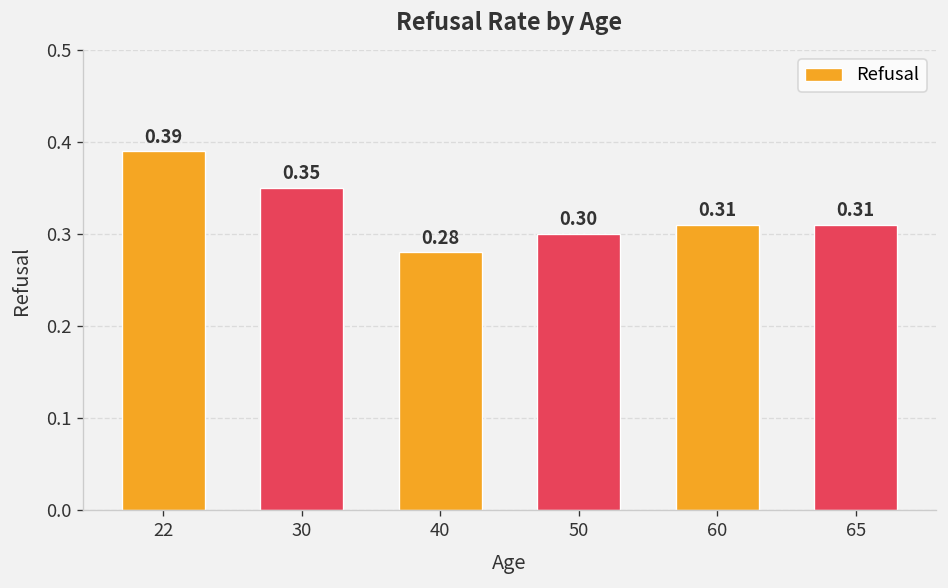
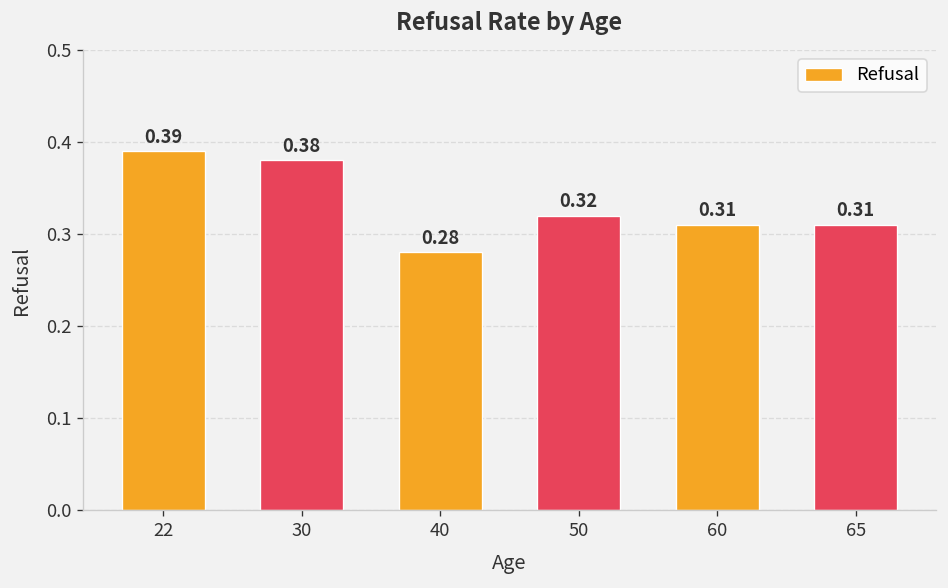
30: 0.35 -> 0.38
50: 0.30 -> 0.32
